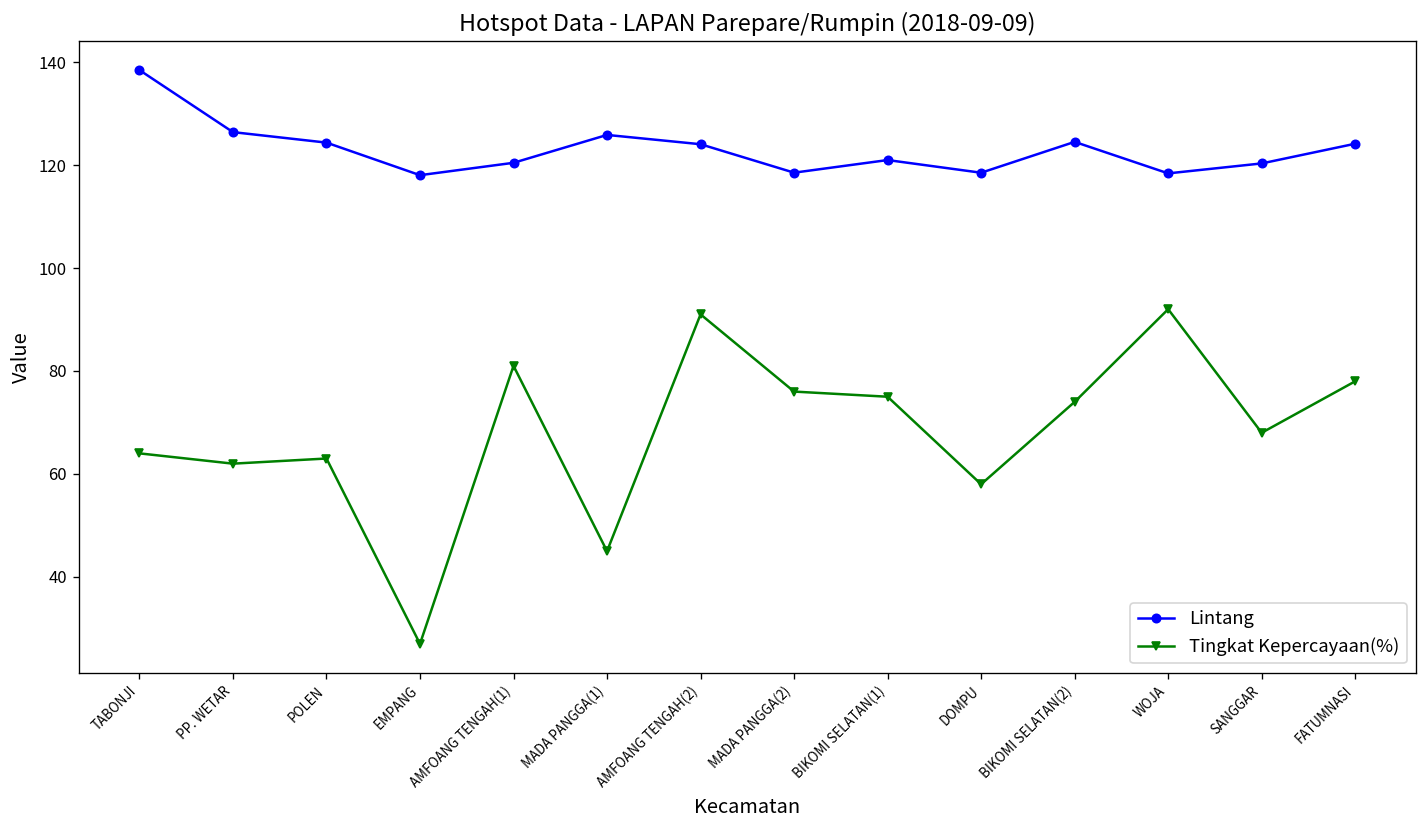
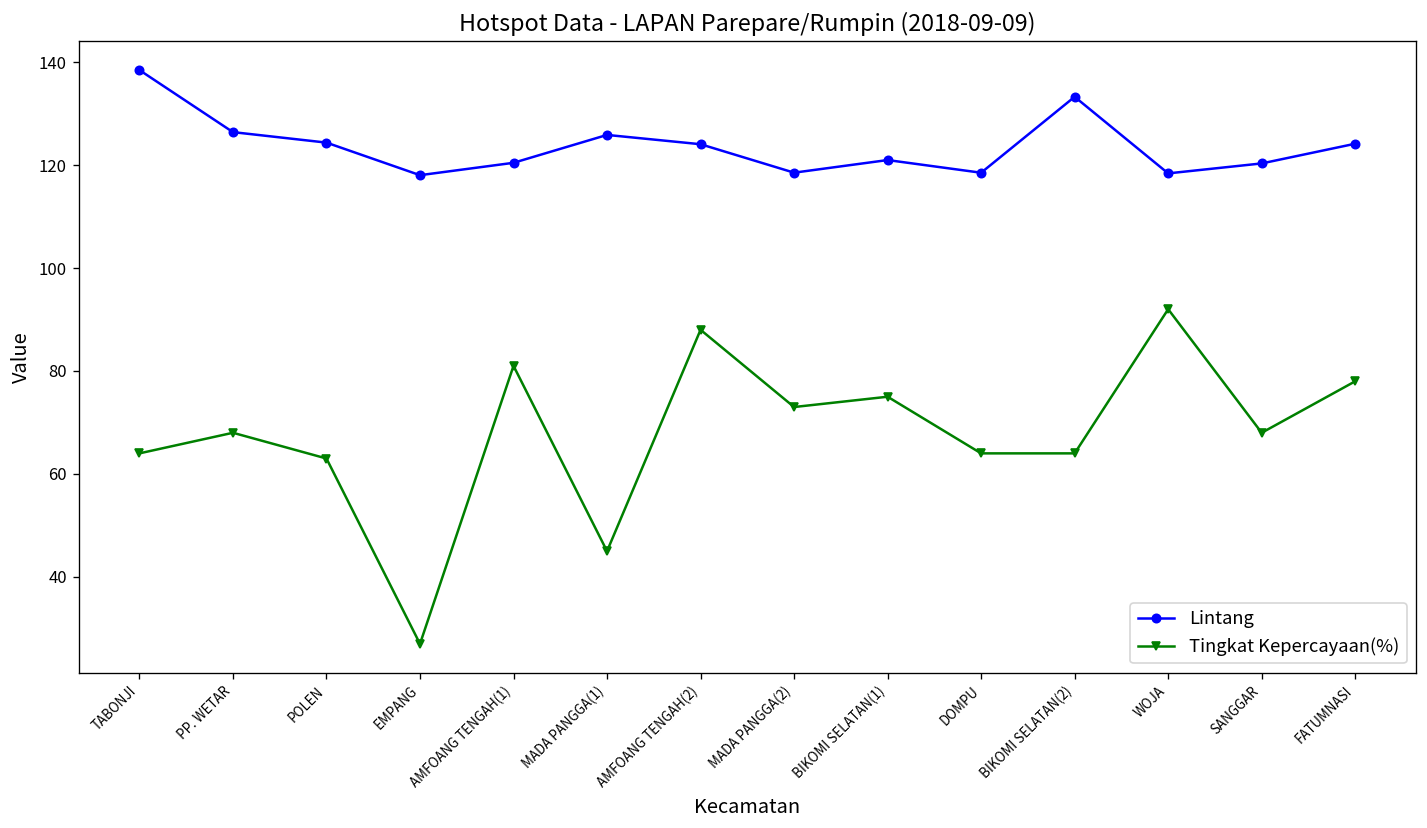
Tingkat Kepercayaan(%), PP. WETAR: 62 -> 68
Tingkat Kepercayaan(%), AMFOANG TENGAH(2): 91 -> 88
Tingkat Kepercayaan(%), MADA PANGGA(2): 76 -> 73
Tingkat Kepercayaan(%), DOMPU: 58 -> 64
Lintang, BIKOMI SELATAN(2): 125 -> 133
Tingkat Kepercayaan(%), BIKOMI SELATAN(2): 74 -> 64
